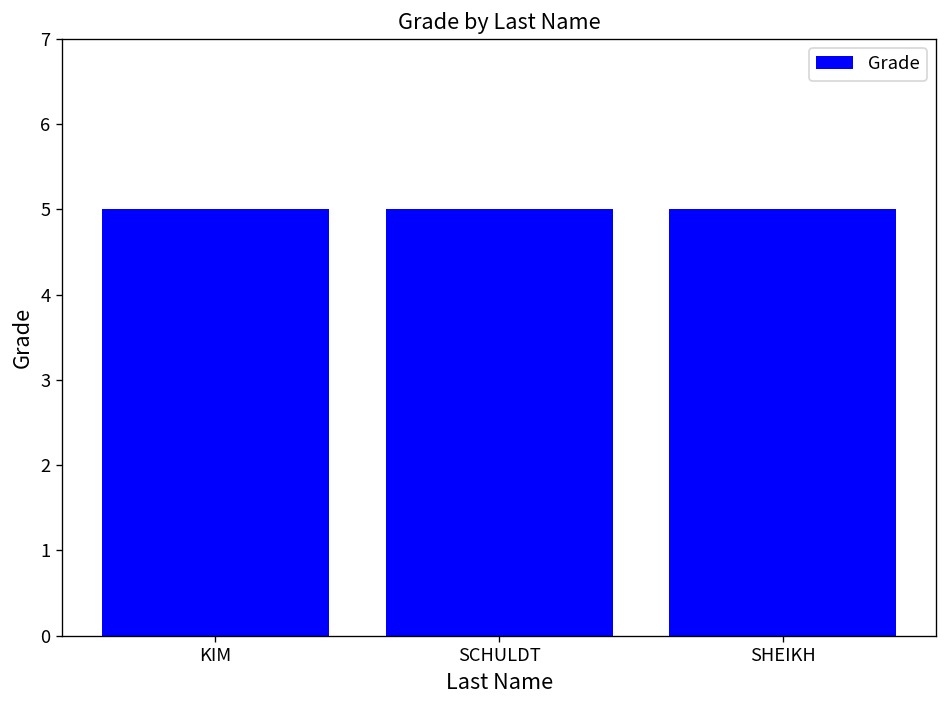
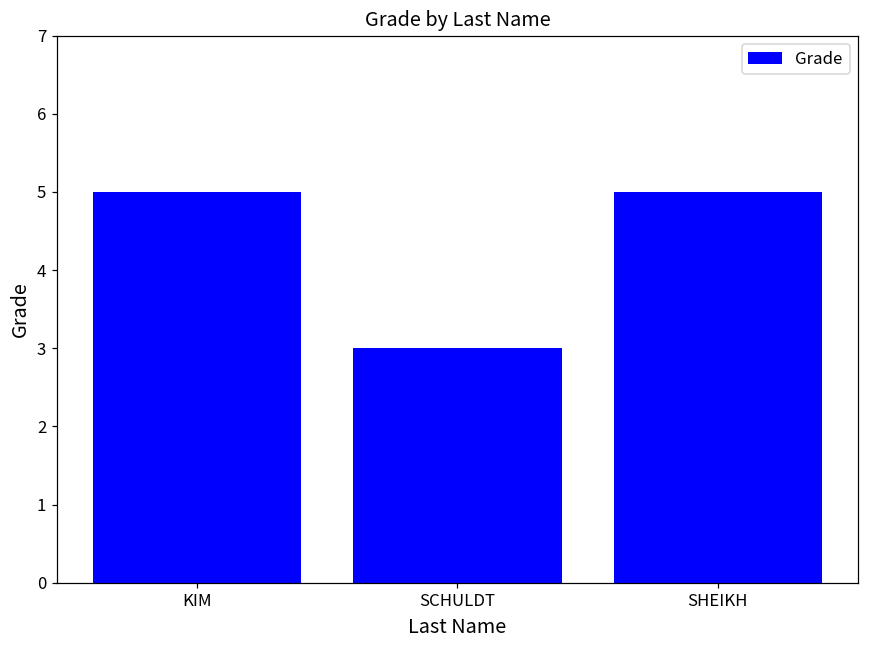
SCHULDT: 5 -> 3
